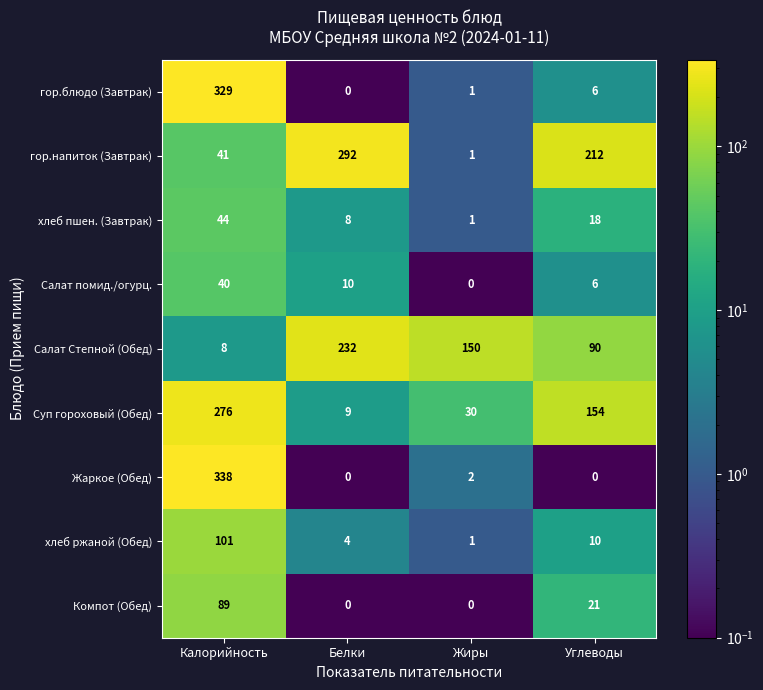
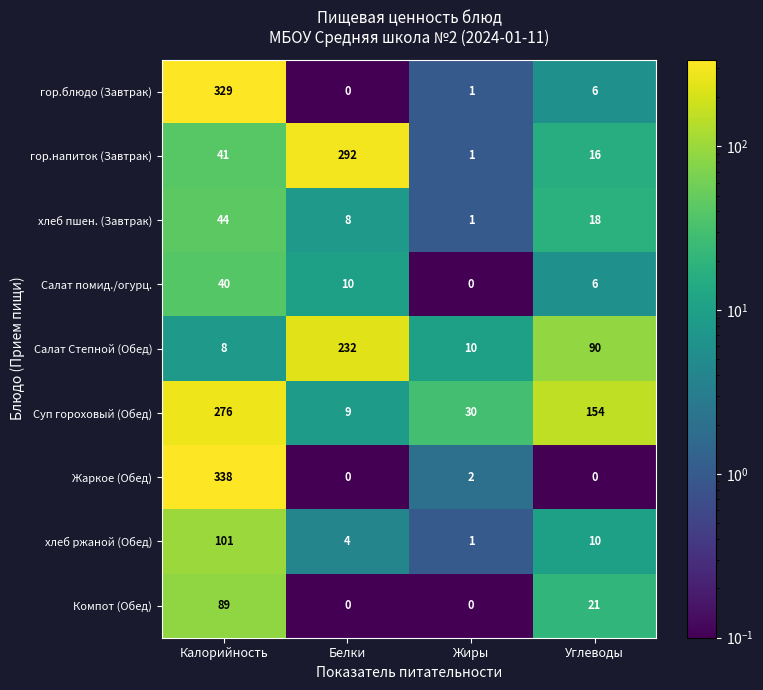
гор.напиток (Завтрак), Углеводы: 212 -> 16
Салат Степной (Обед), Жиры: 150 -> 10
